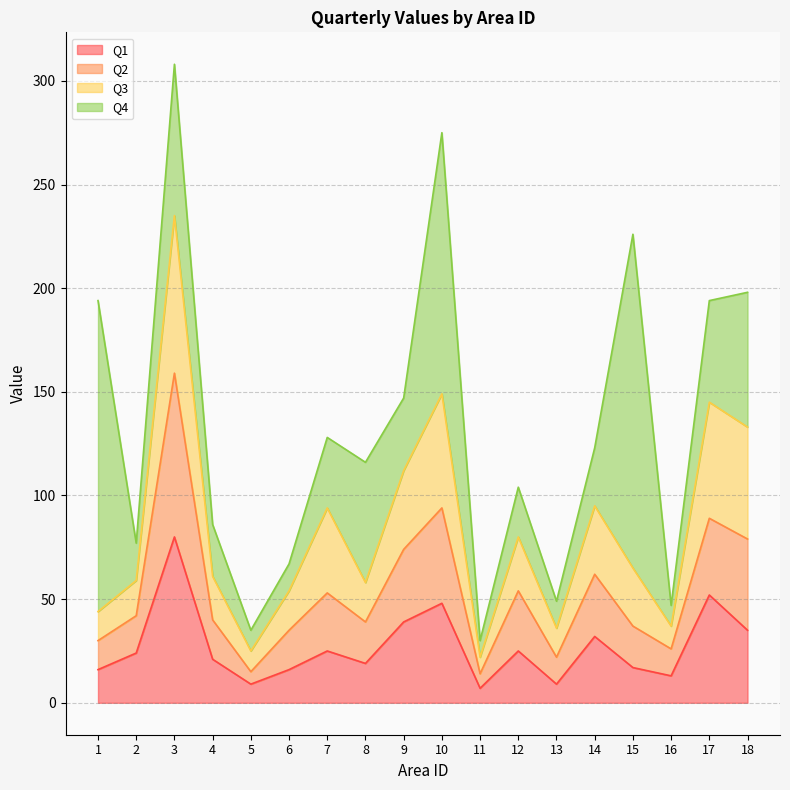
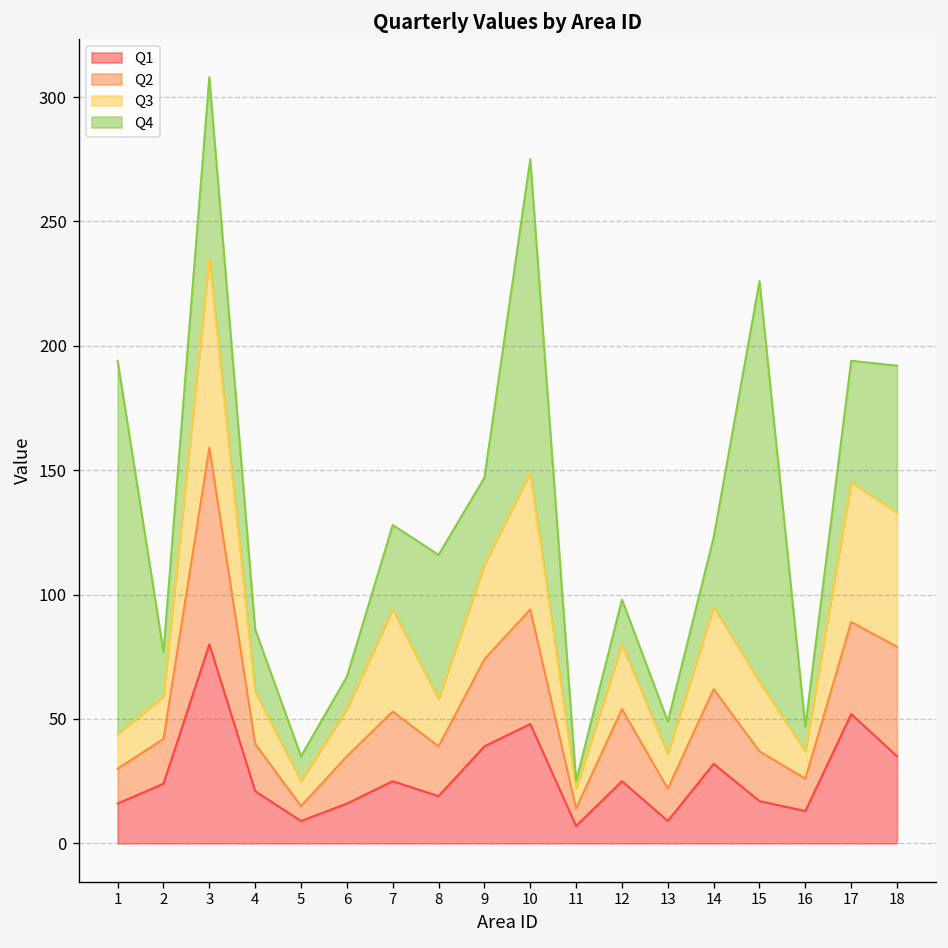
Q4, 11: 8 -> 3
Q4, 12: 24 -> 18
Q4, 18: 65 -> 59
